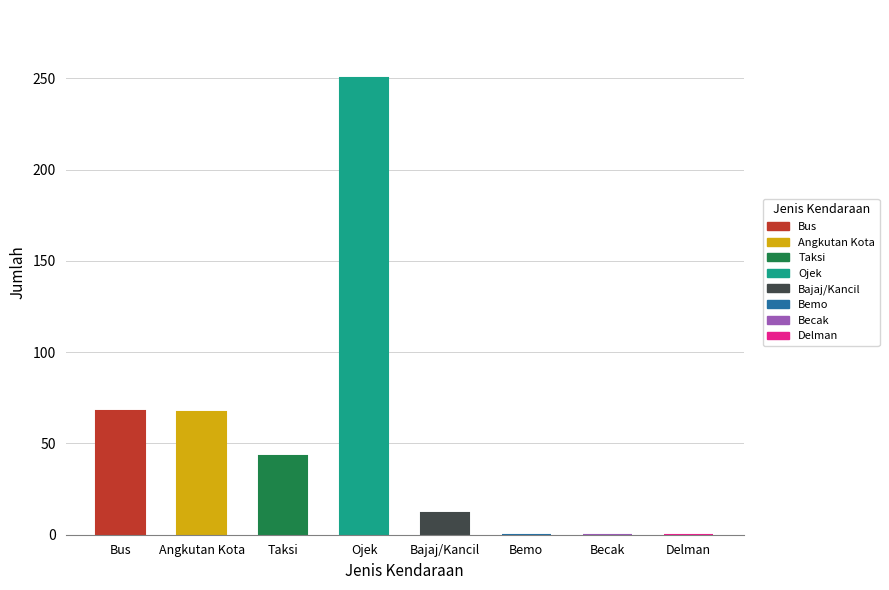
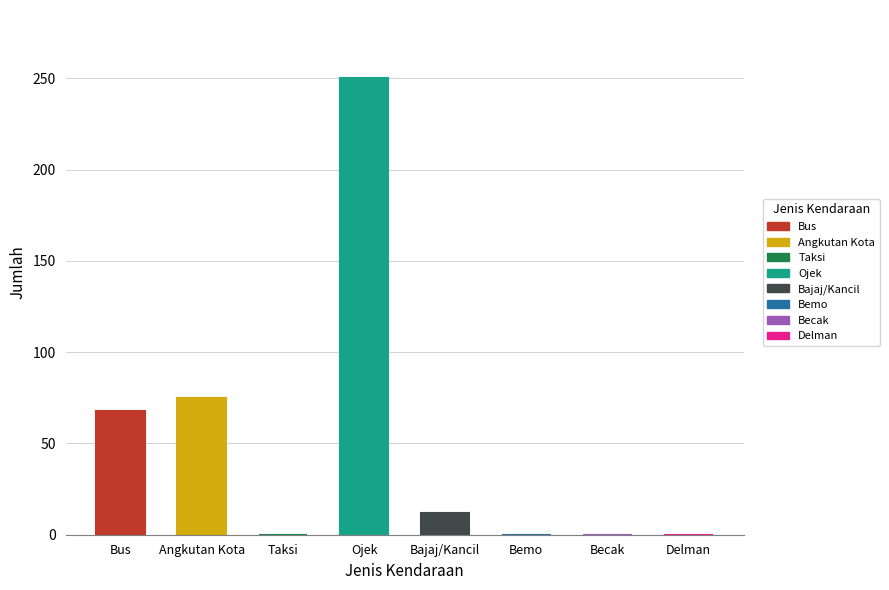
Angkutan Kota: 67 -> 75
Taksi: 43 -> 0
